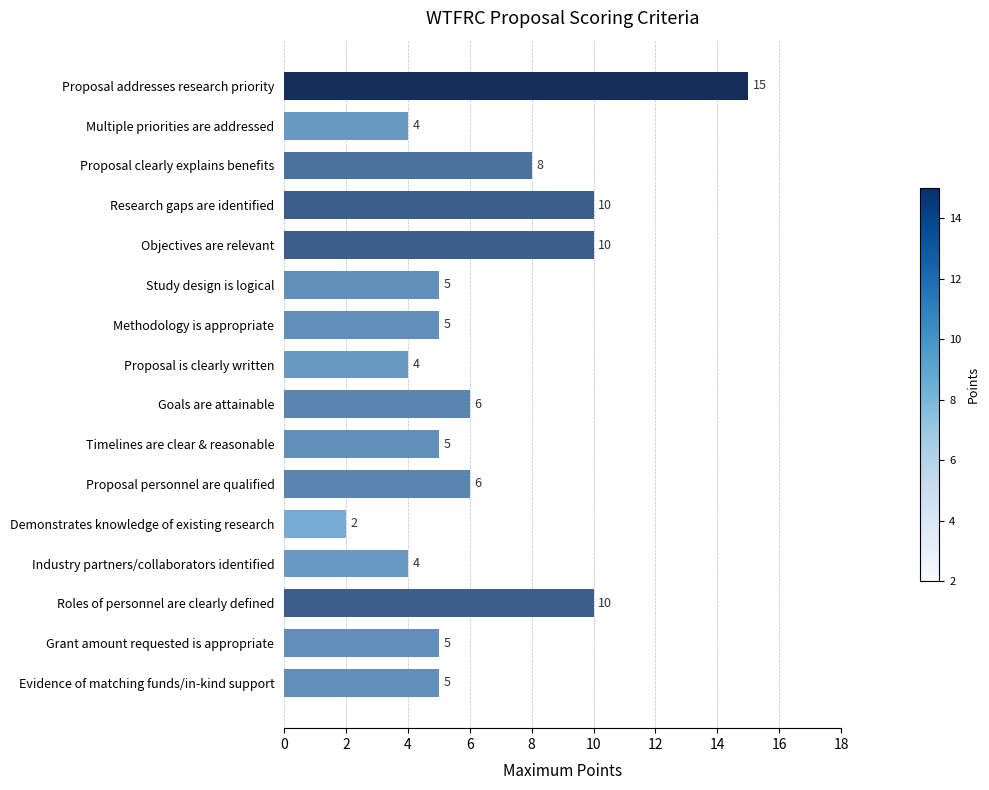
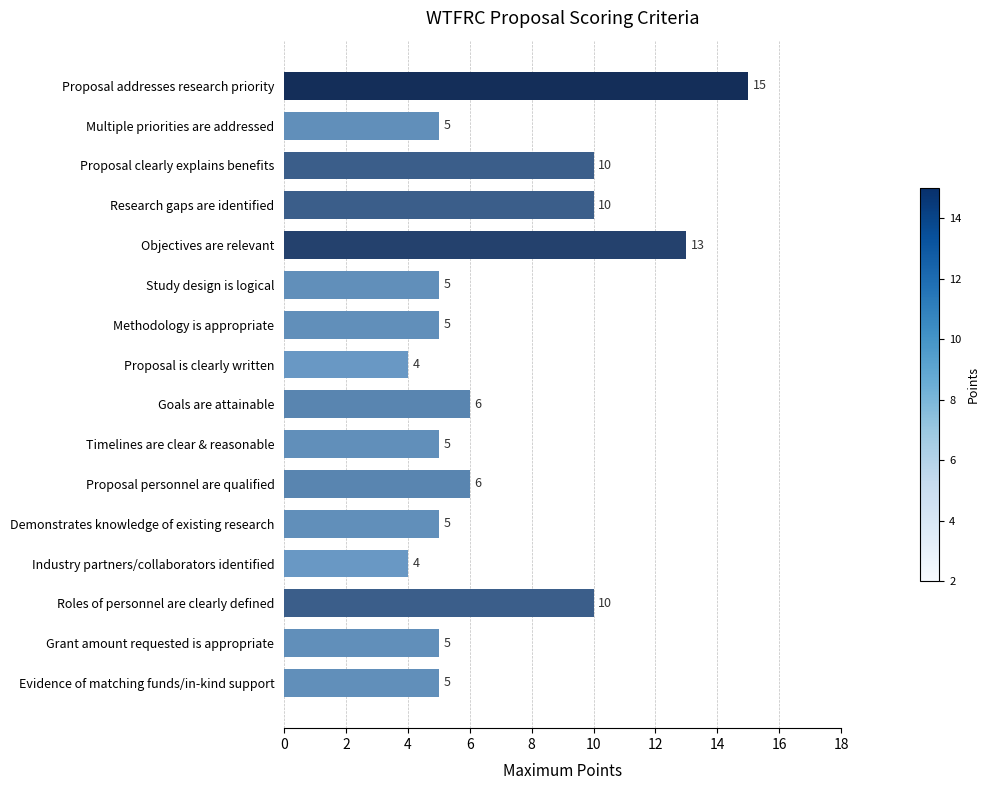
Multiple priorities are addressed: 4 -> 5
Proposal clearly explains benefits: 8 -> 10
Objectives are relevant: 10 -> 13
Demonstrates knowledge of existing research: 2 -> 5
